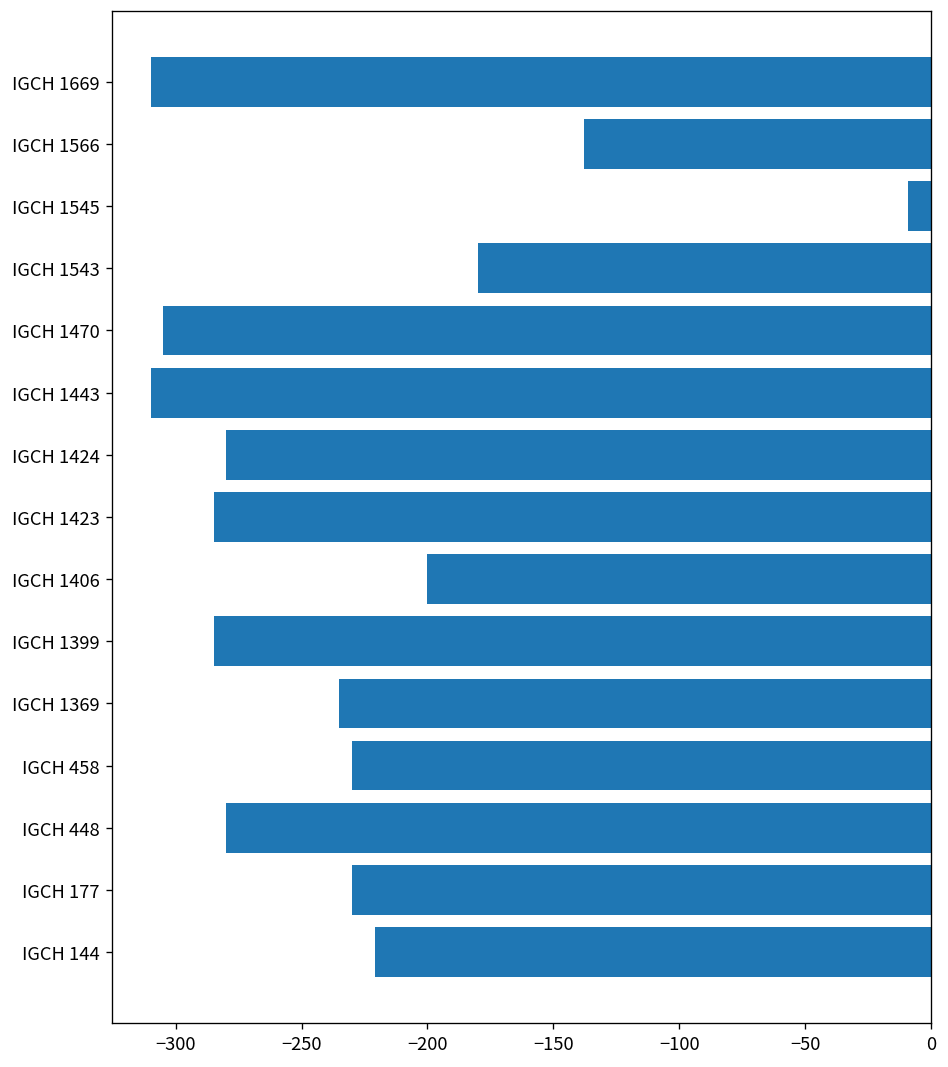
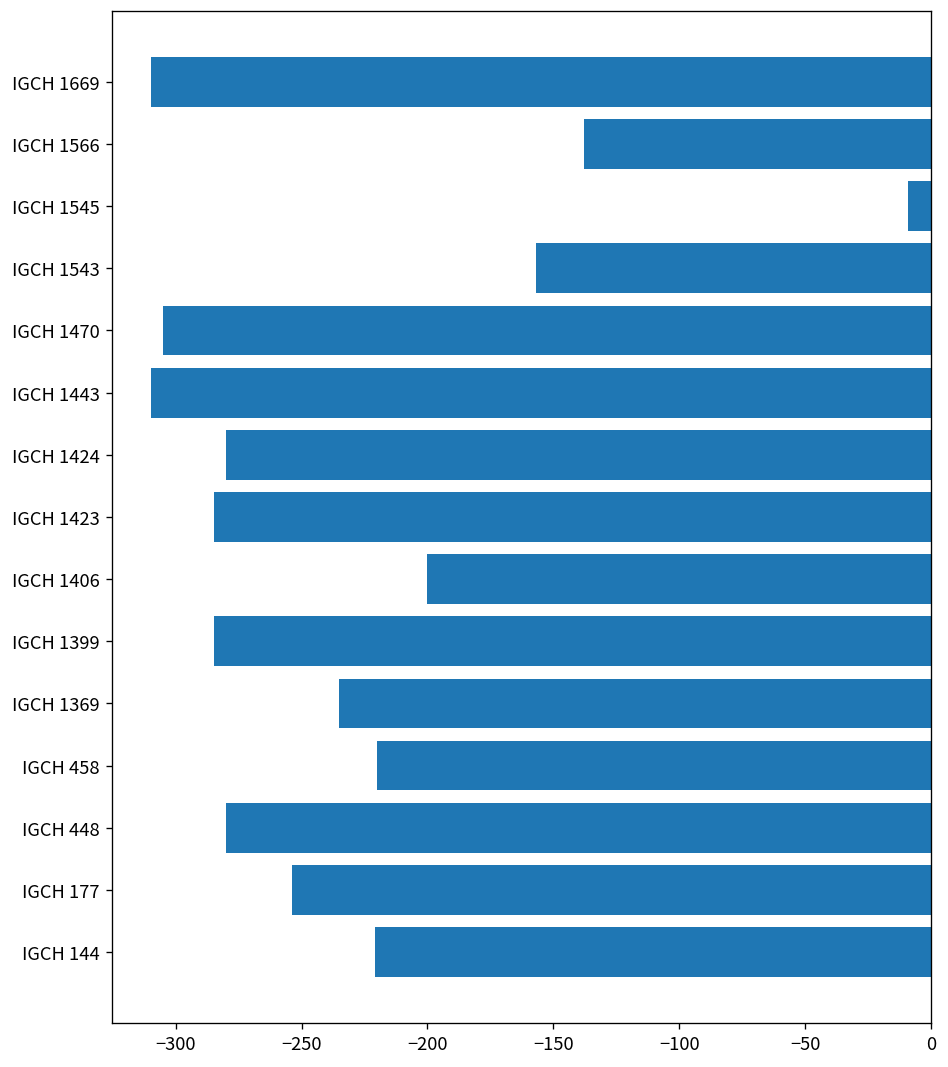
IGCH 1543: -180 -> -157
IGCH 458: -230 -> -220
IGCH 177: -230 -> -254
